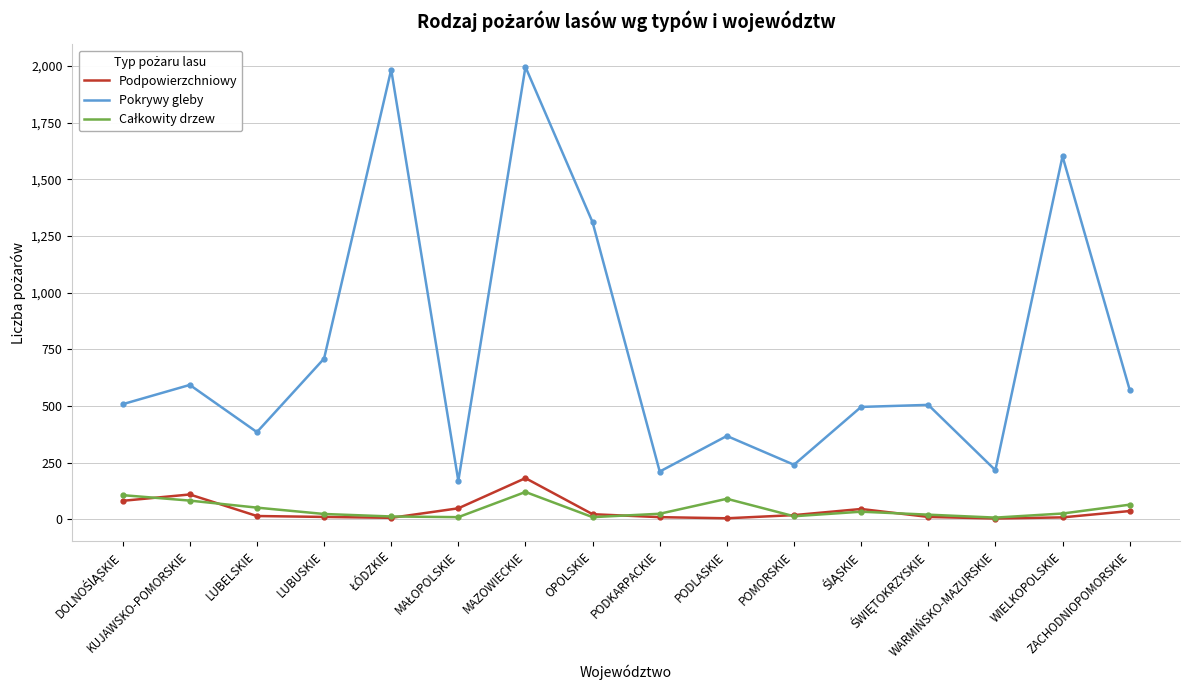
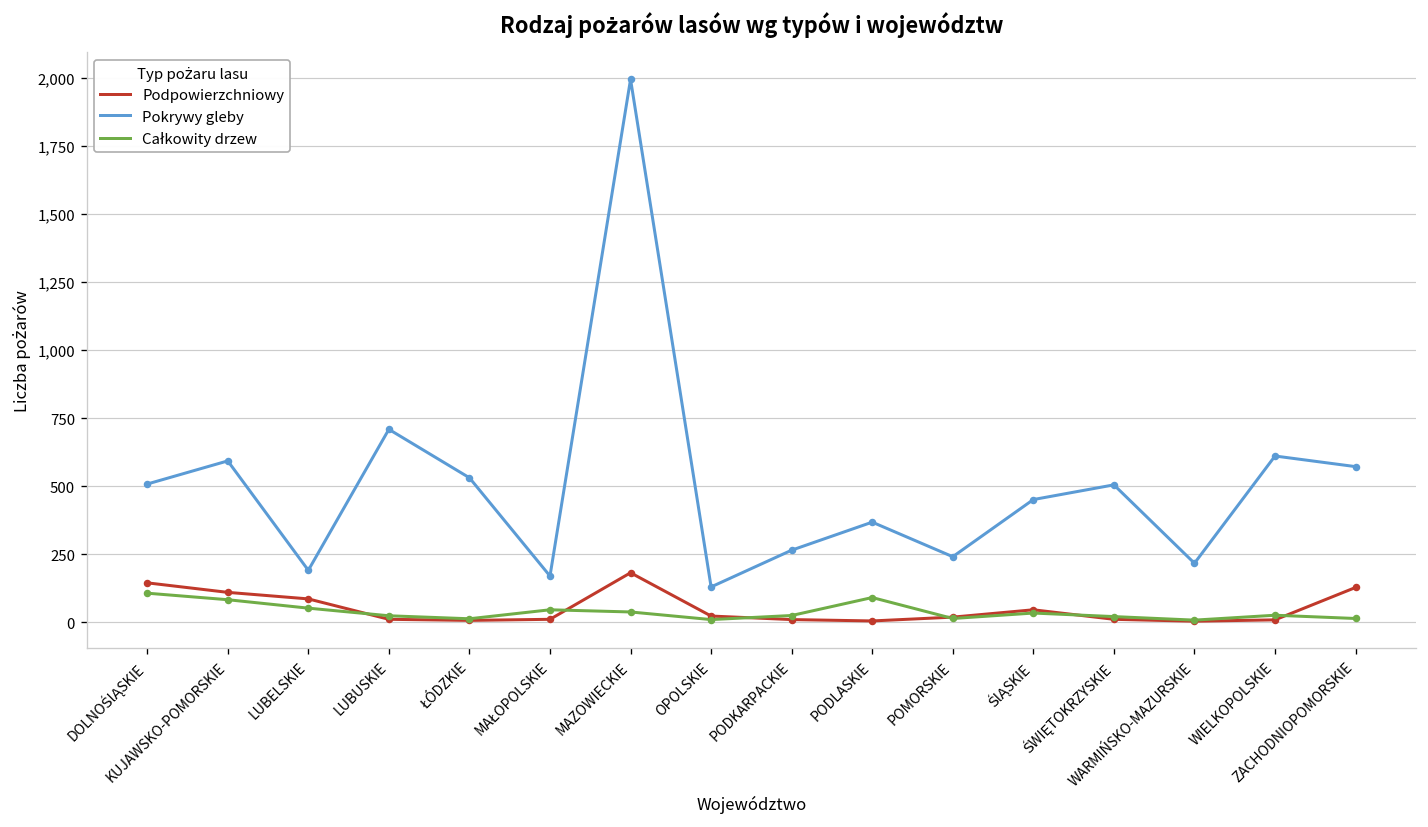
Podpowierzchniowy, DOLNOŚlĄSKIE: 80 -> 150
Podpowierzchniowy, LUBELSKIE: 20 -> 90
Pokrywy gleby, LUBELSKIE: 390 -> 190
Pokrywy gleby, ŁÓDZKIE: 1,980 -> 530
Podpowierzchniowy, MAŁOPOLSKIE: 50 -> 10
Całkowity drzew, MAŁOPOLSKIE: 10 -> 50
Całkowity drzew, MAZOWIECKIE: 120 -> 40
Pokrywy gleby, OPOLSKIE: 1,310 -> 130
Pokrywy gleby, PODKARPACKIE: 210 -> 270
Pokrywy gleby, ŚlĄSKIE: 500 -> 450
Pokrywy gleby, WIELKOPOLSKIE: 1,600 -> 610
Podpowierzchniowy, ZACHODNIOPOMORSKIE: 40 -> 130
Całkowity drzew, ZACHODNIOPOMORSKIE: 70 -> 10
